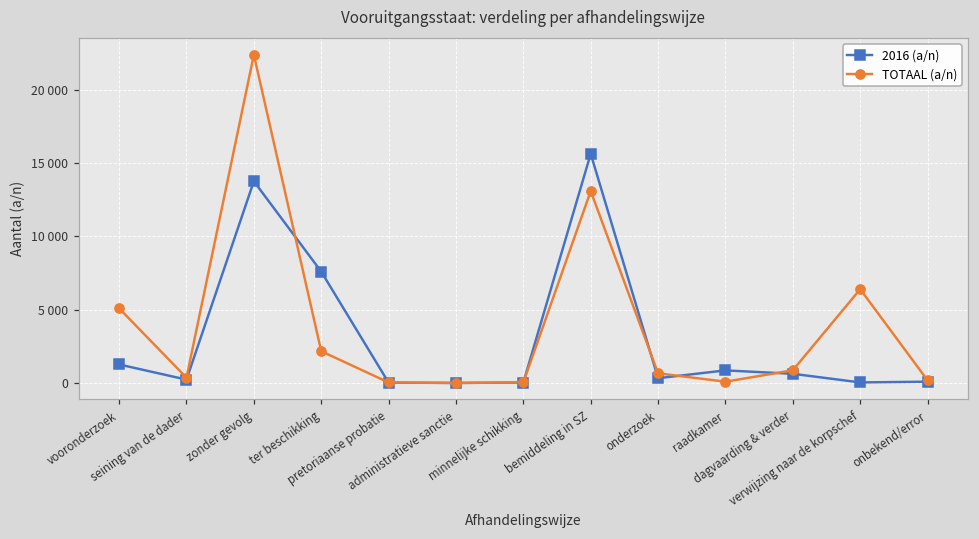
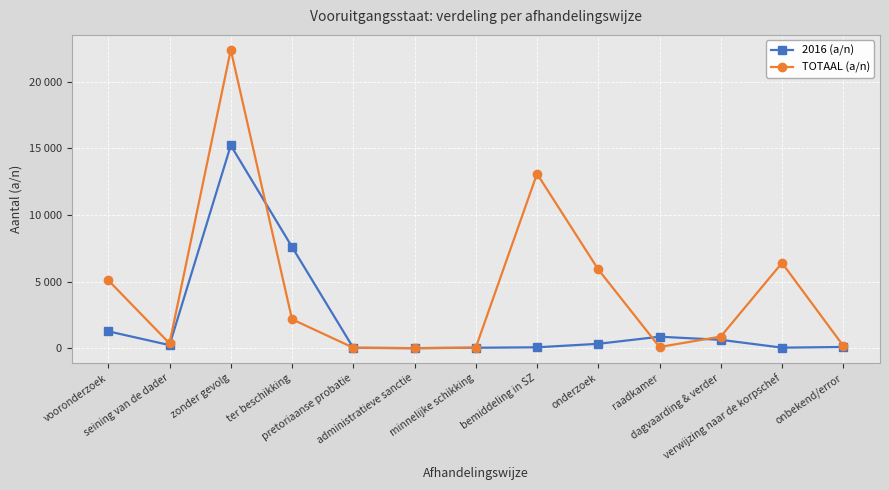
2016 (a/n), zonder gevolg: 13800 -> 15200
2016 (a/n), bemiddeling in SZ: 15600 -> 100
TOTAAL (a/n), onderzoek: 700 -> 5900
